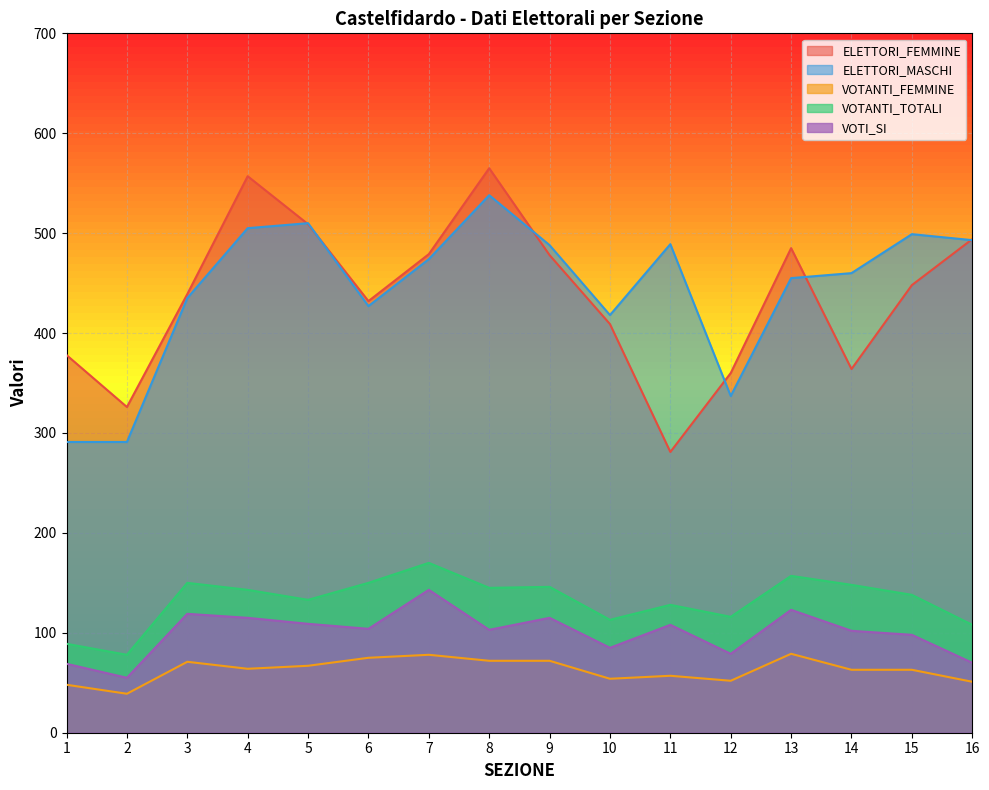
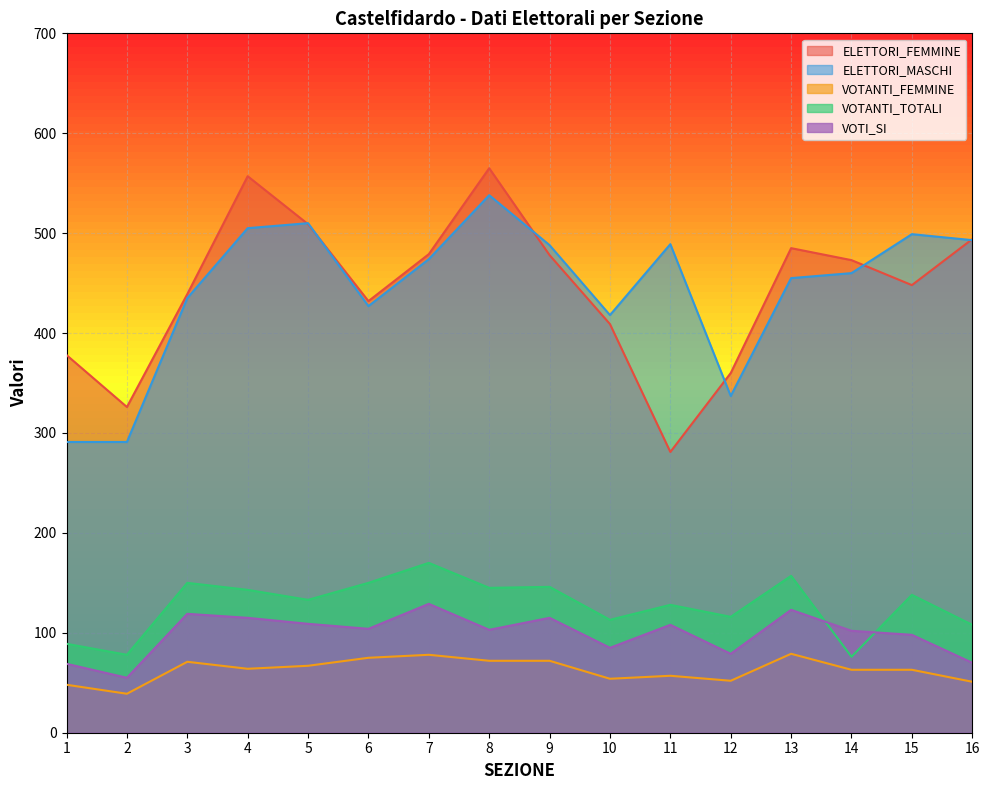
VOTI_SI, 7: 140 -> 130
ELETTORI_FEMMINE, 14: 360 -> 470
VOTANTI_TOTALI, 14: 150 -> 80
